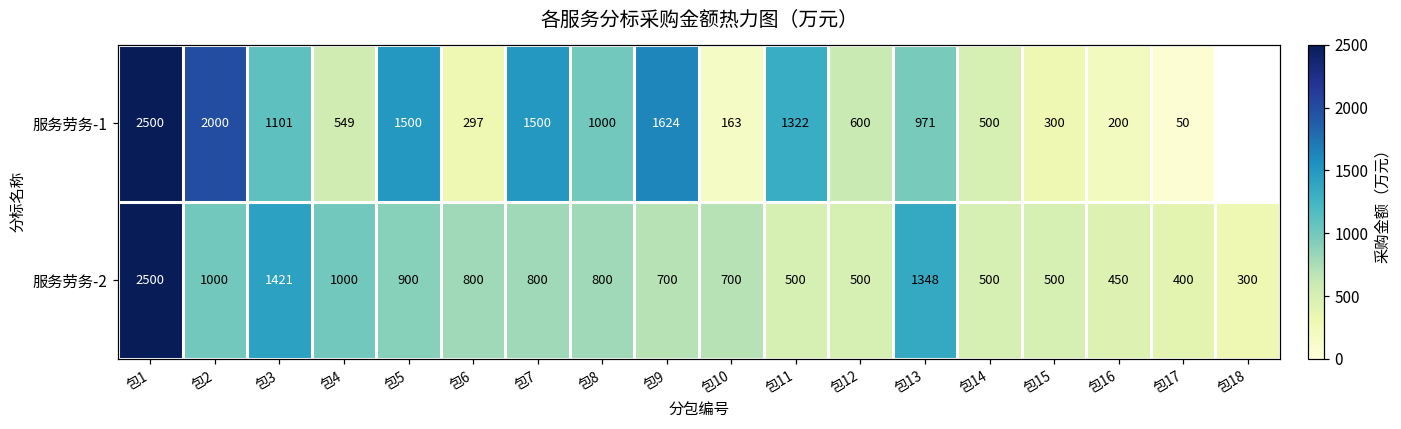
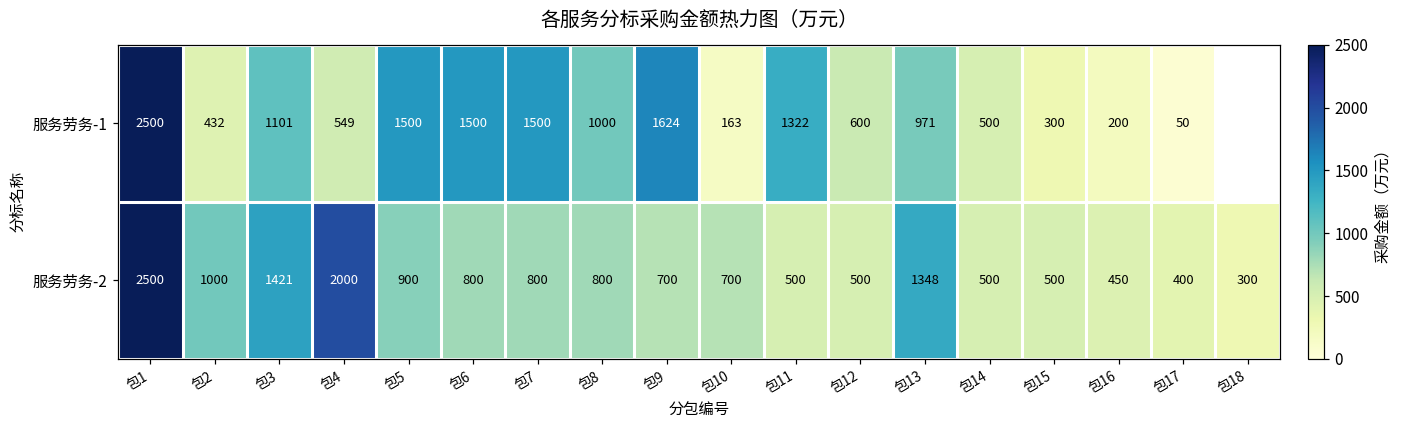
服务劳务-1, 包2: 2000 -> 432
服务劳务-1, 包6: 297 -> 1500
服务劳务-2, 包4: 1000 -> 2000
